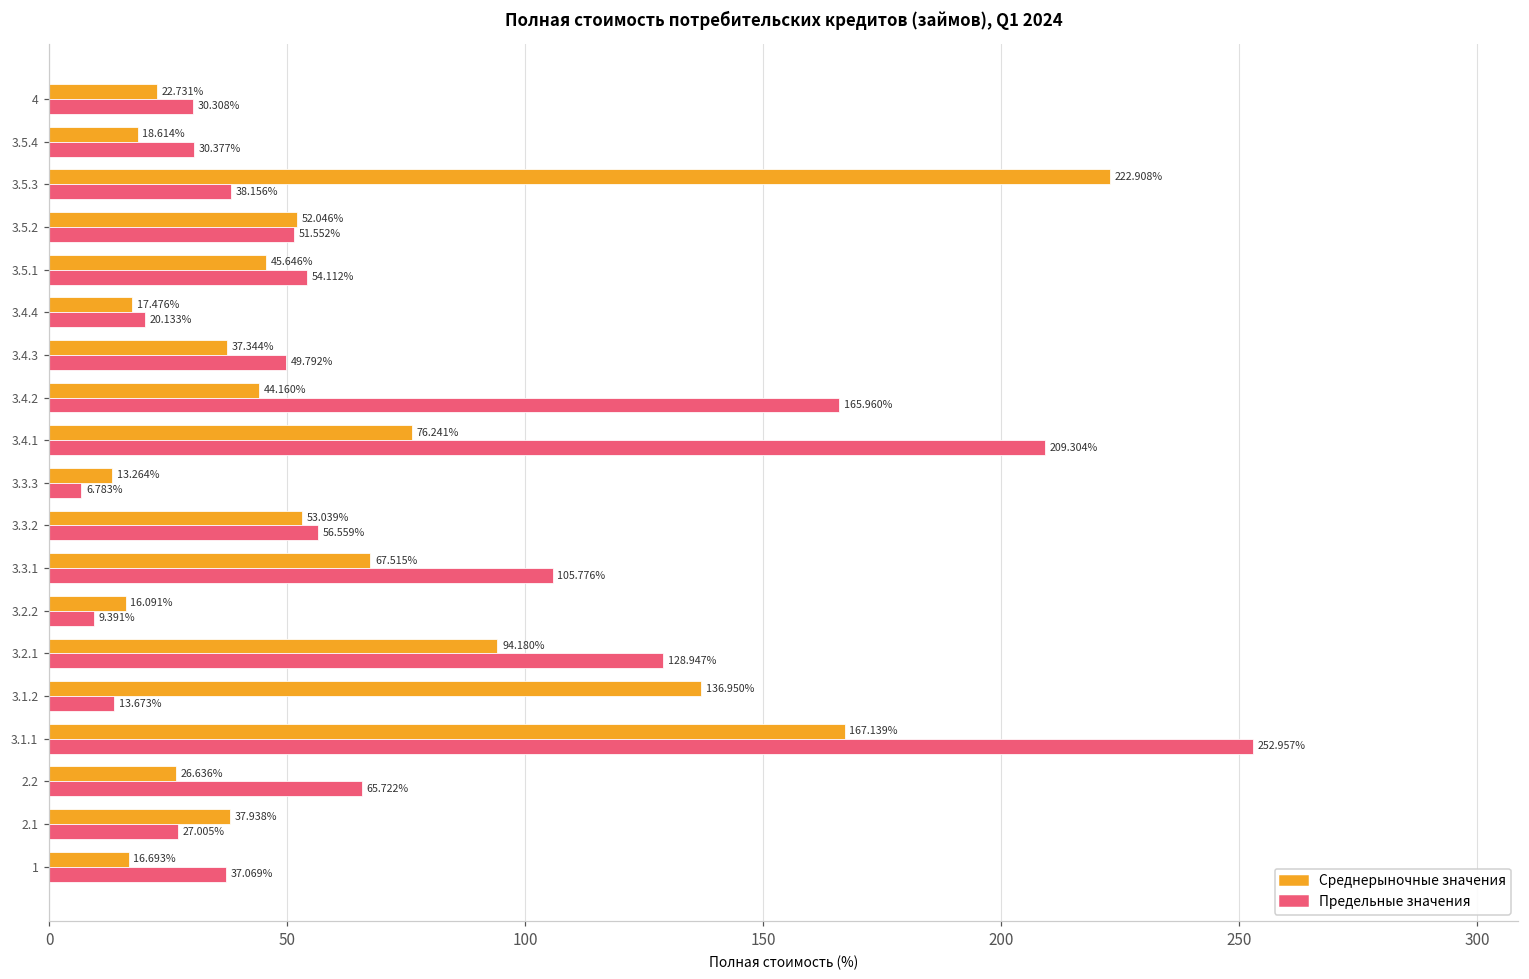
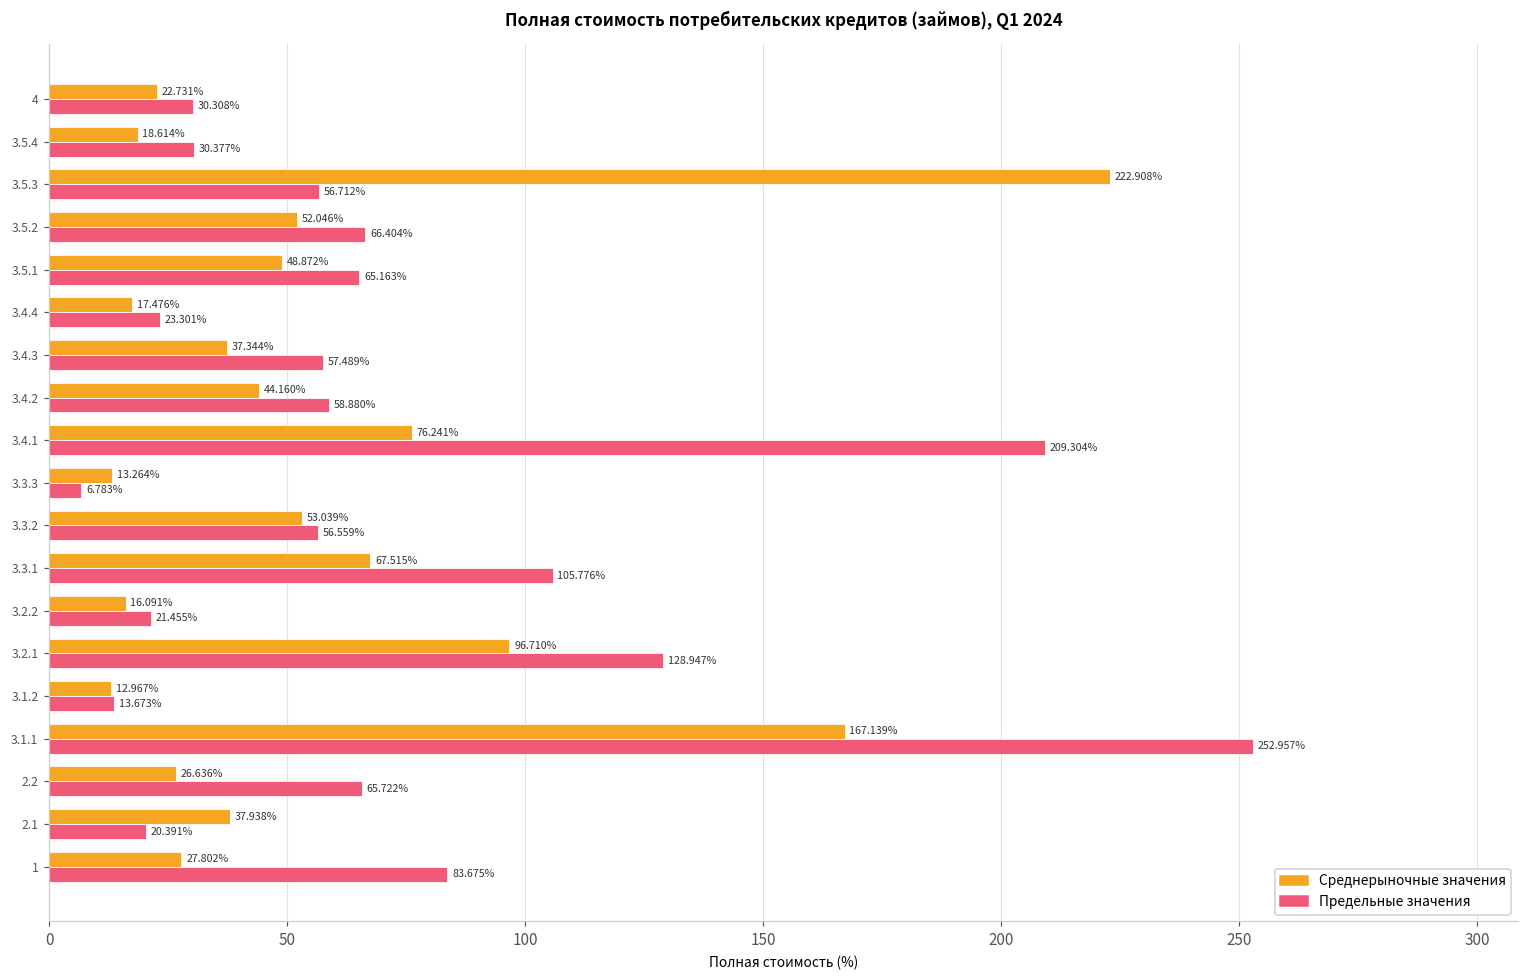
Предельные значения, 3.5.3: 38.156% -> 56.712%
Предельные значения, 3.5.2: 51.552% -> 66.404%
Среднерыночные значения, 3.5.1: 45.646% -> 48.872%
Предельные значения, 3.5.1: 54.112% -> 65.163%
Предельные значения, 3.4.4: 20.133% -> 23.301%
Предельные значения, 3.4.3: 49.792% -> 57.489%
Предельные значения, 3.4.2: 165.960% -> 58.880%
Предельные значения, 3.2.2: 9.391% -> 21.455%
Среднерыночные значения, 3.2.1: 94.180% -> 96.710%
Среднерыночные значения, 3.1.2: 136.950% -> 12.967%
Предельные значения, 2.1: 27.005% -> 20.391%
Среднерыночные значения, 1: 16.693% -> 27.802%
Предельные значения, 1: 37.069% -> 83.675%
